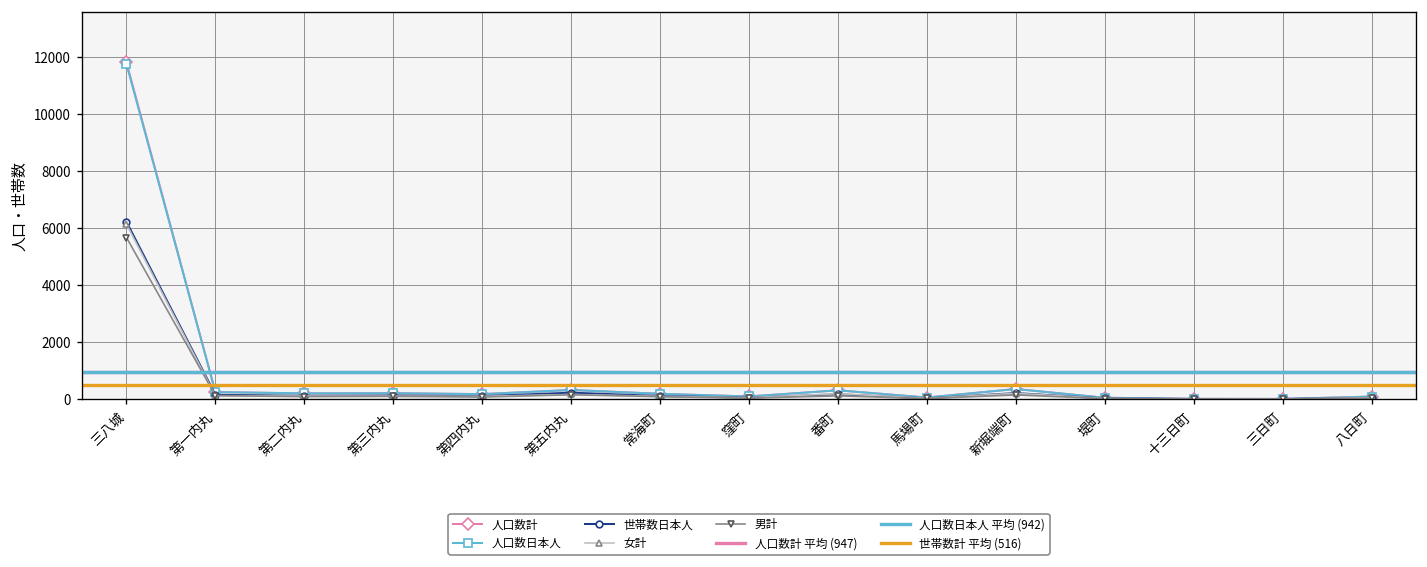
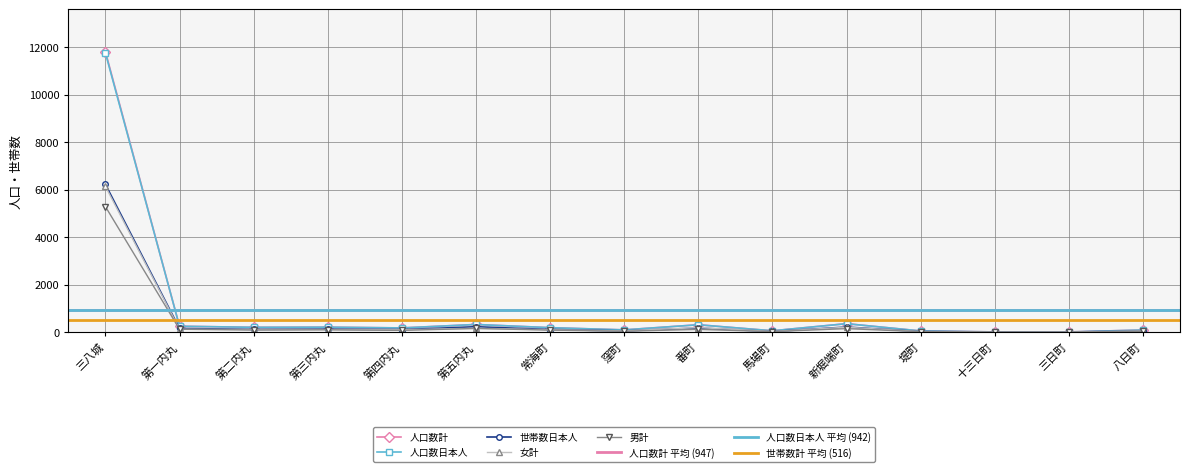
男計, 三八城: 5700 -> 5300
